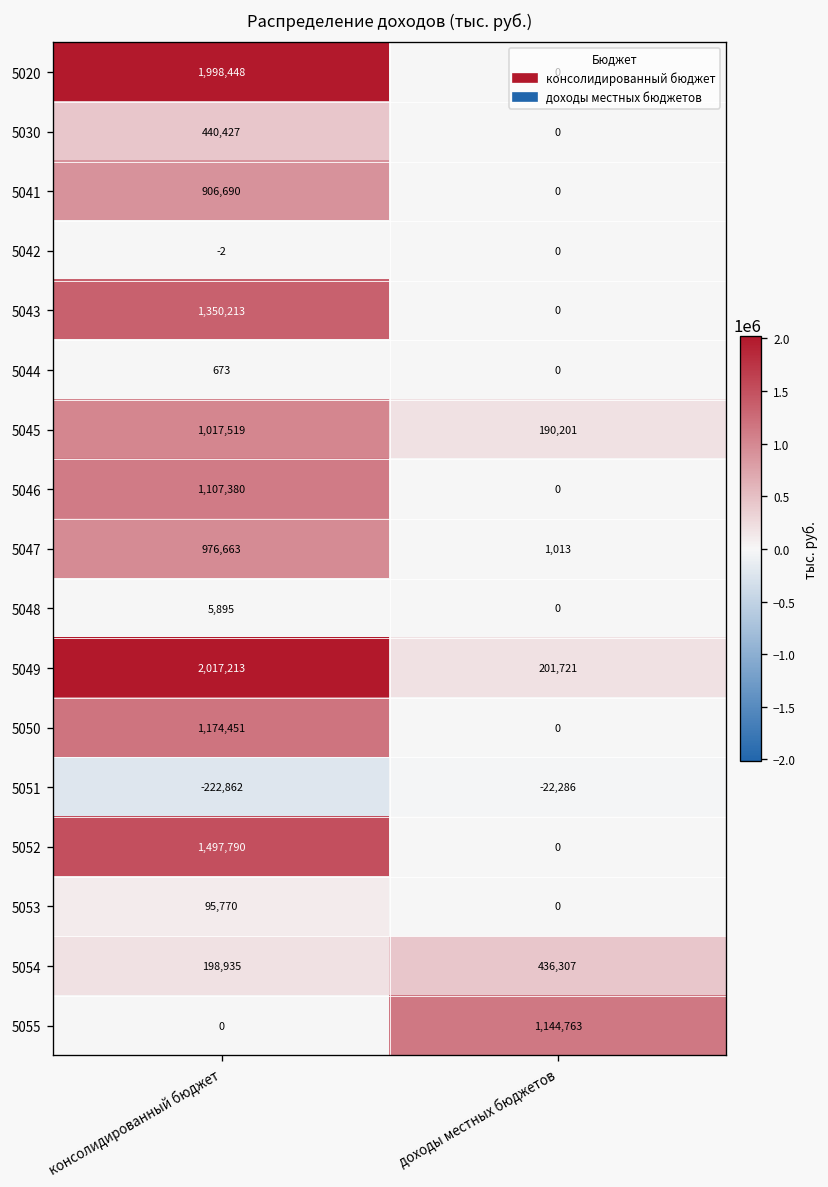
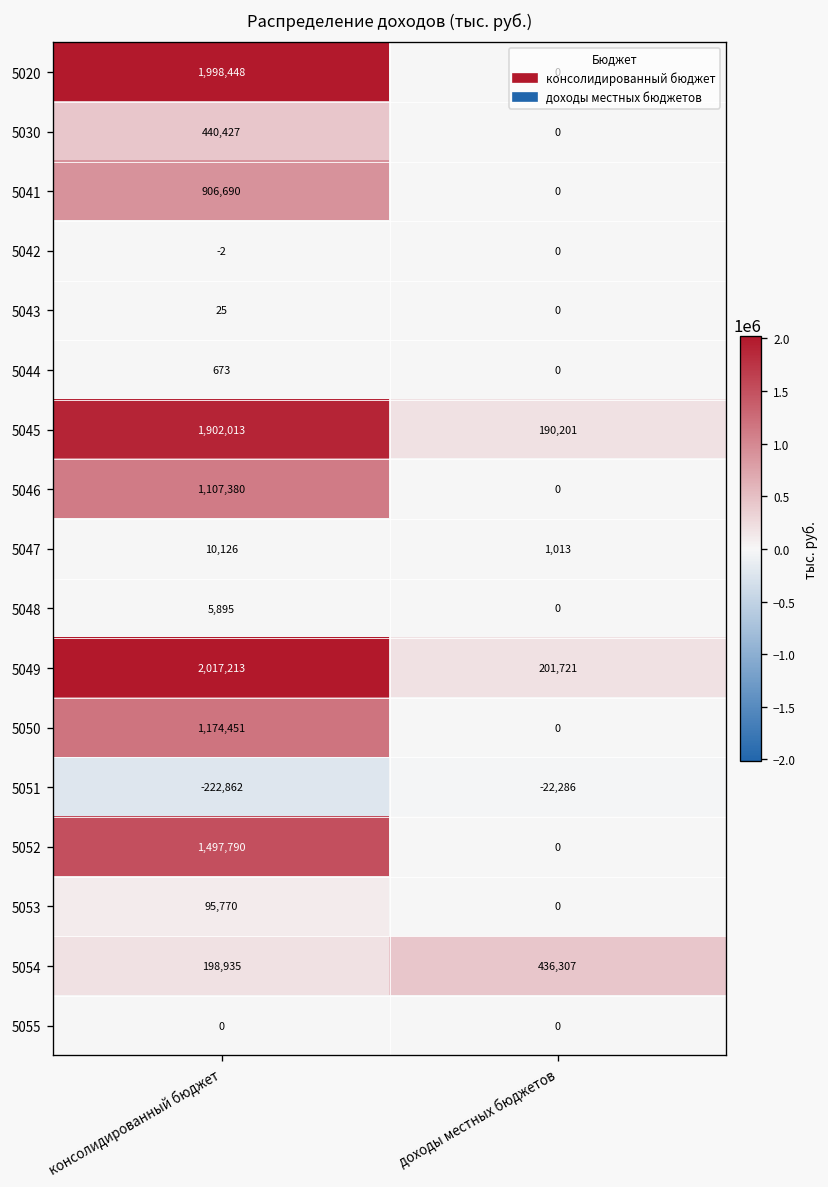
5043, консолидированный бюджет: 1,350,213 -> 25
5045, консолидированный бюджет: 1,017,519 -> 1,902,013
5047, консолидированный бюджет: 976,663 -> 10,126
5055, доходы местных бюджетов: 1,144,763 -> 0
